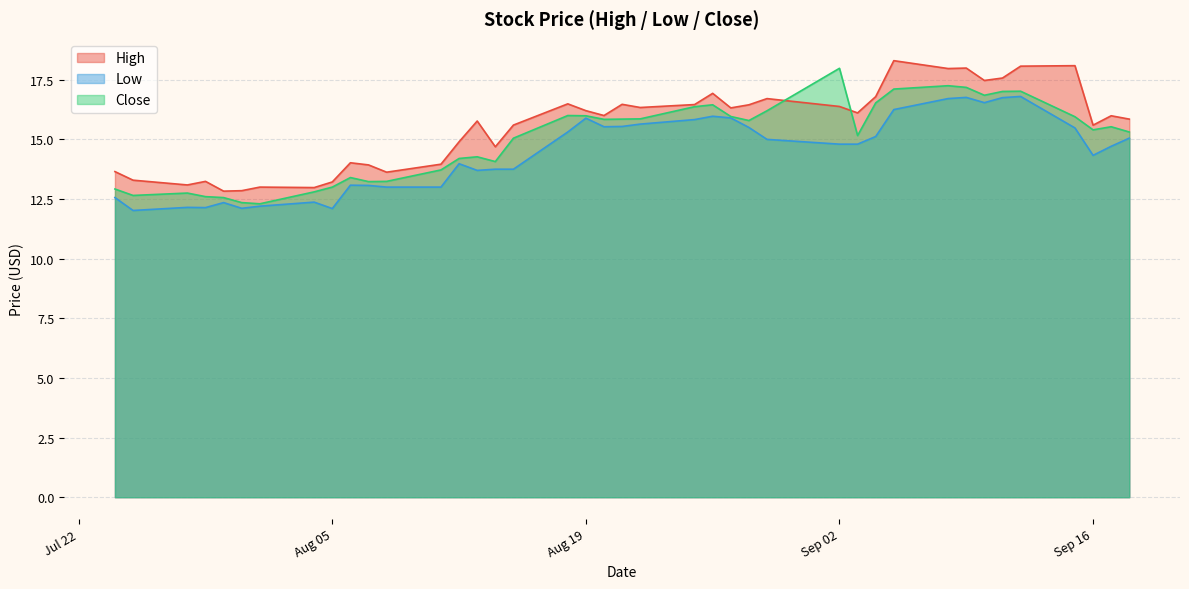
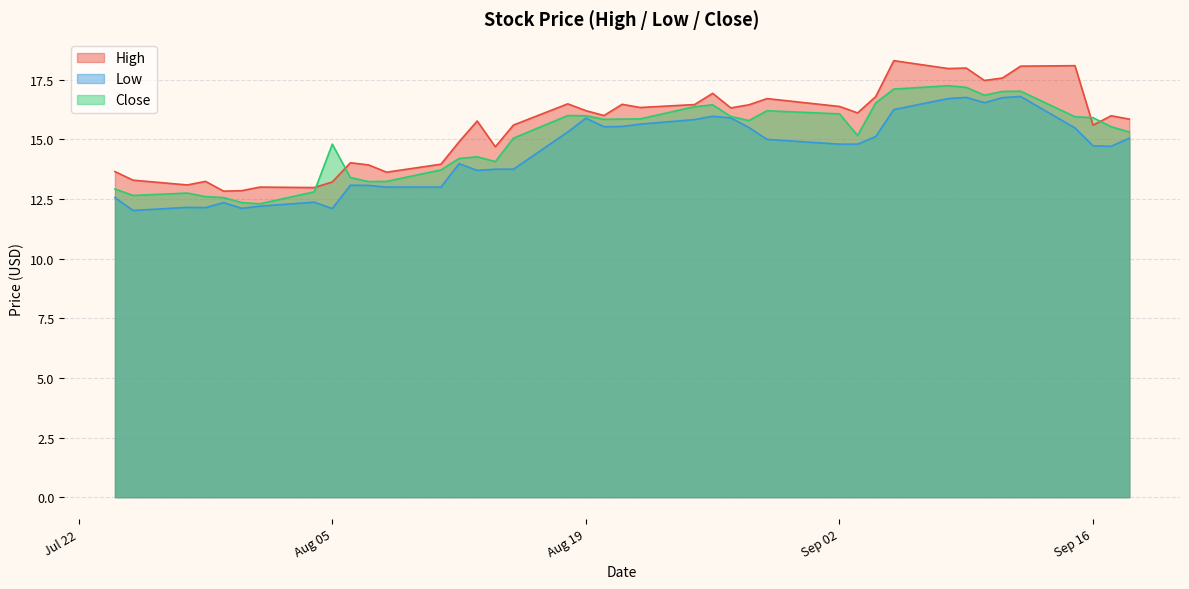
Close, Aug 05: 13.0 -> 14.8
Close, Sep 02: 18.0 -> 16.1
Low, Sep 16: 14.3 -> 14.7
Close, Sep 16: 15.4 -> 15.9
